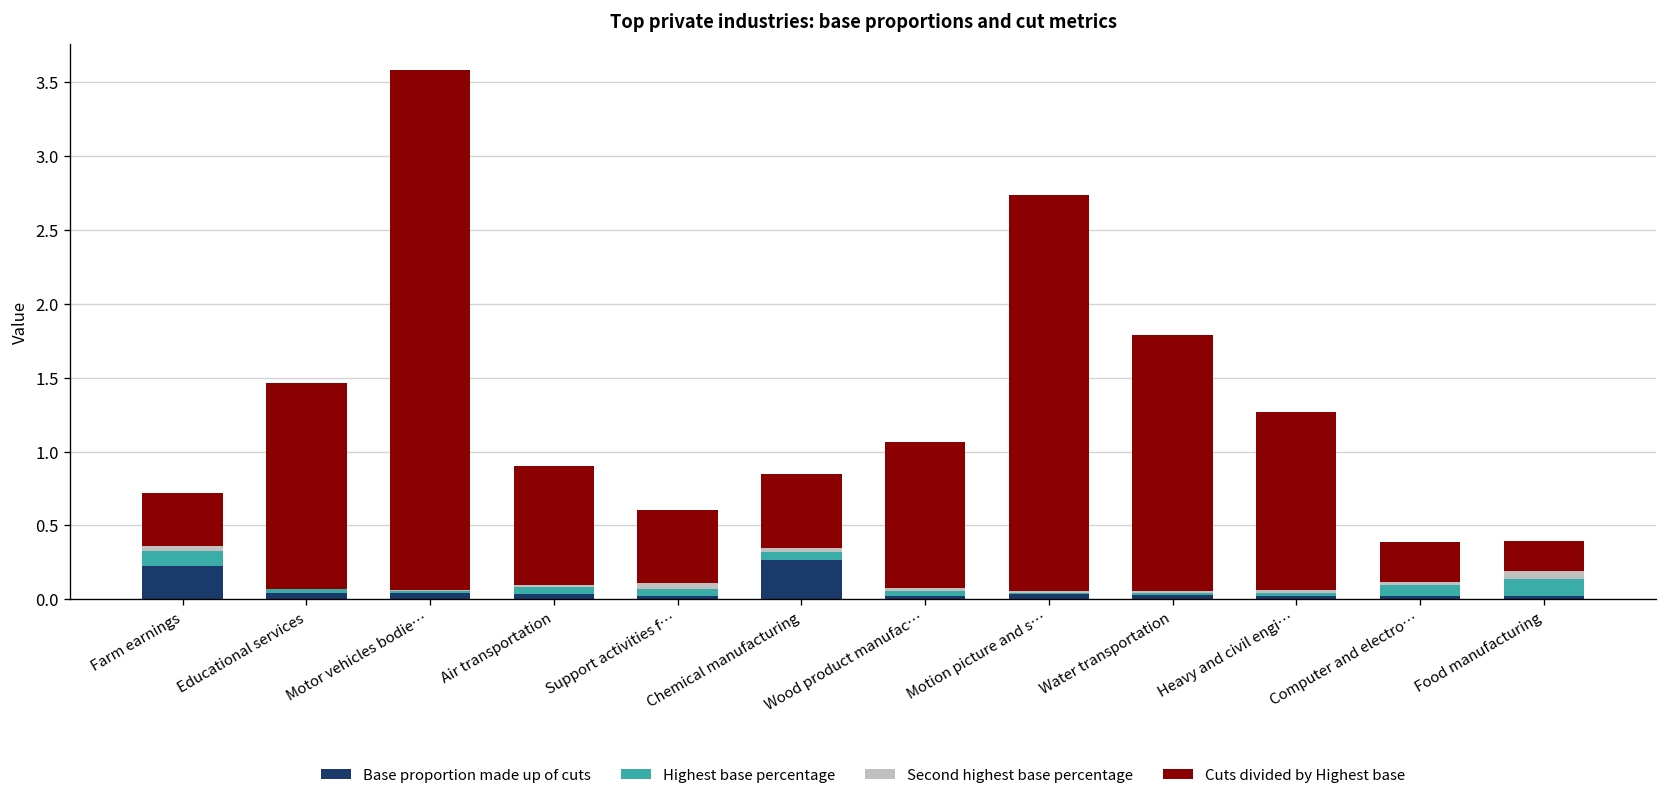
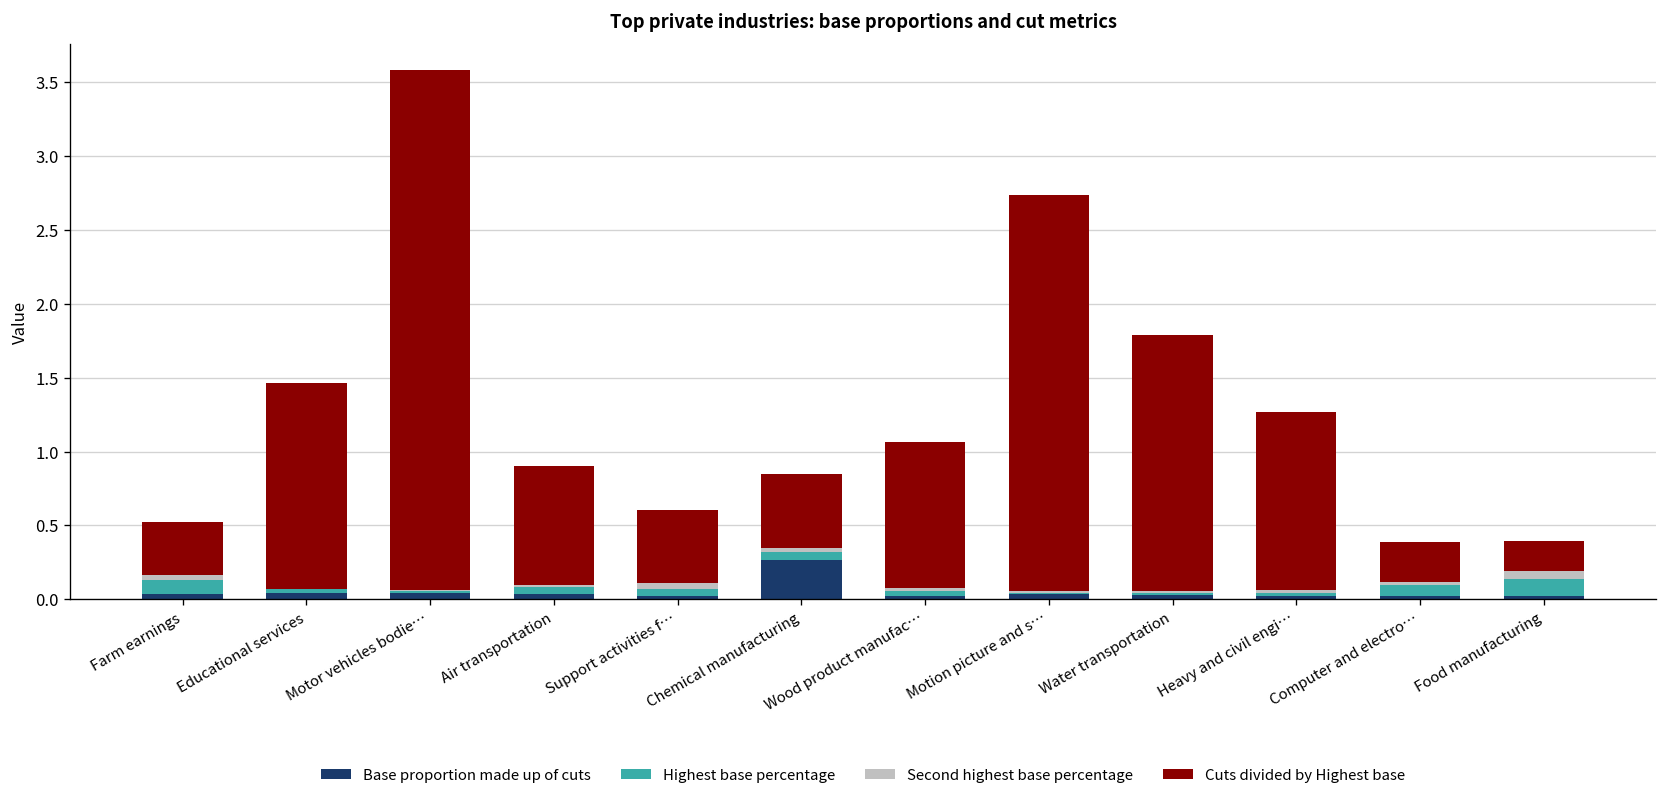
Base proportion made up of cuts, Farm earnings: 0.23 -> 0.04
